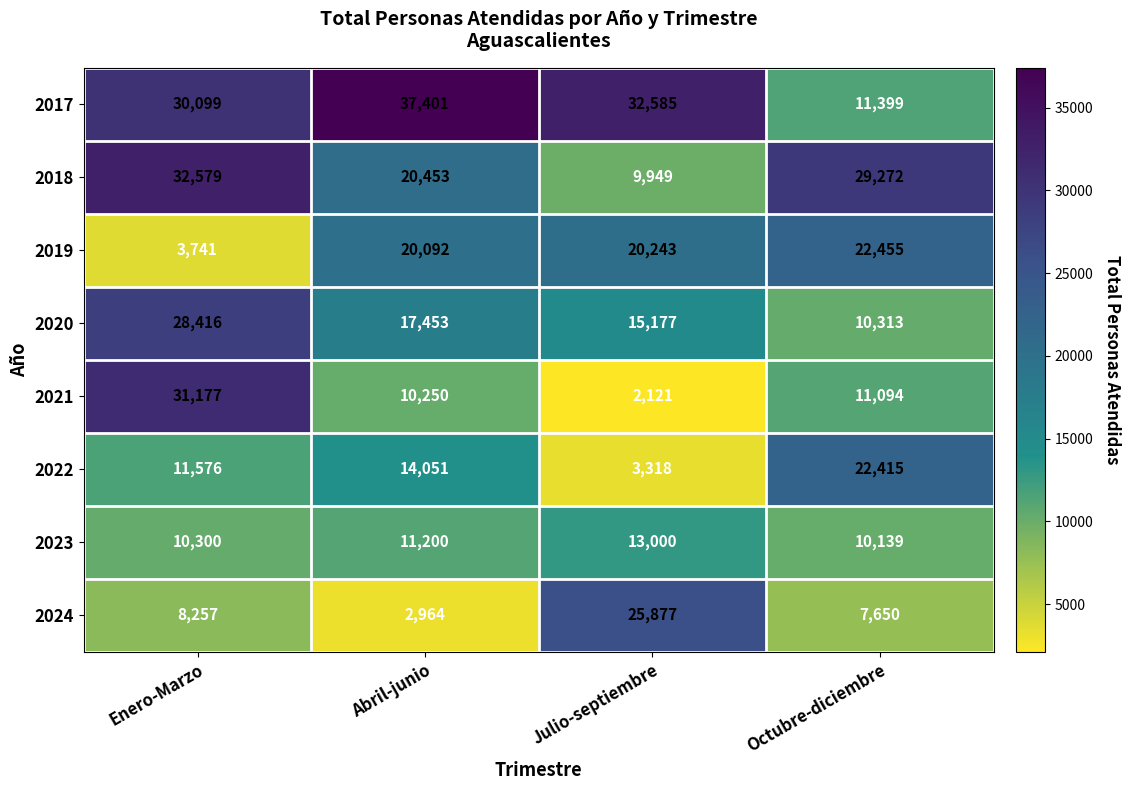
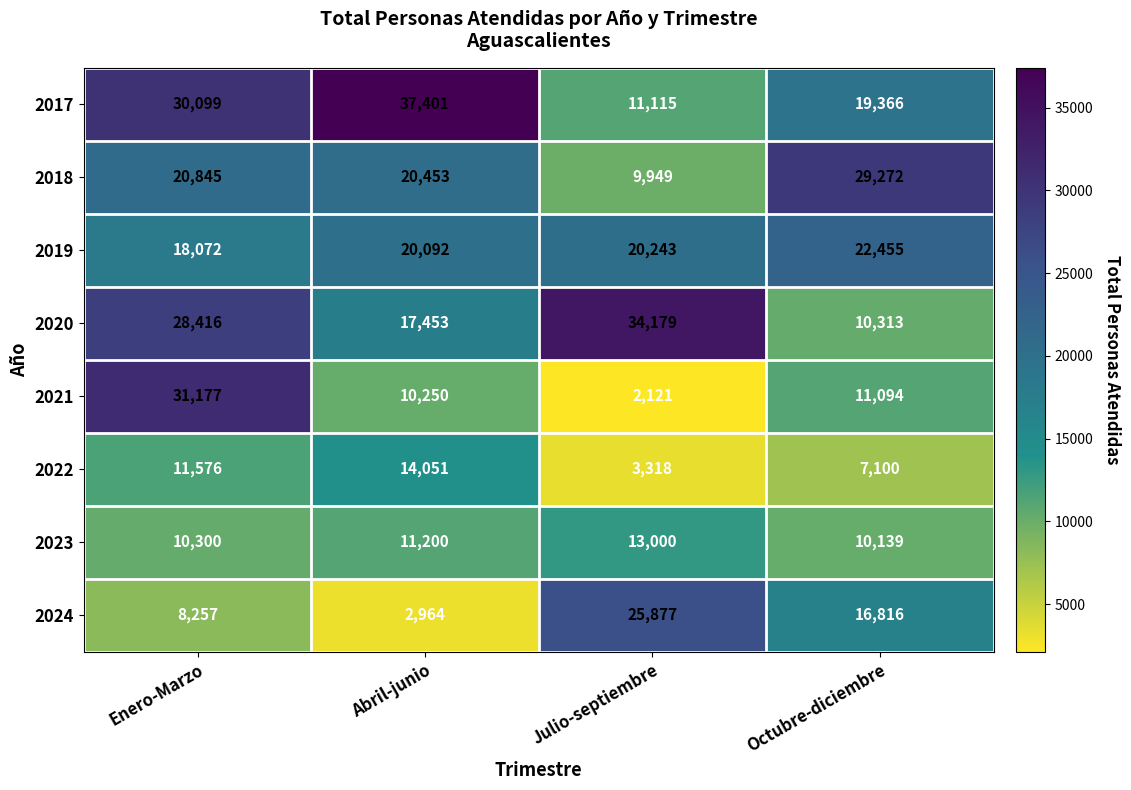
2017, Julio-septiembre: 32,585 -> 11,115
2017, Octubre-diciembre: 11,399 -> 19,366
2018, Enero-Marzo: 32,579 -> 20,845
2019, Enero-Marzo: 3,741 -> 18,072
2020, Julio-septiembre: 15,177 -> 34,179
2022, Octubre-diciembre: 22,415 -> 7,100
2024, Octubre-diciembre: 7,650 -> 16,816
